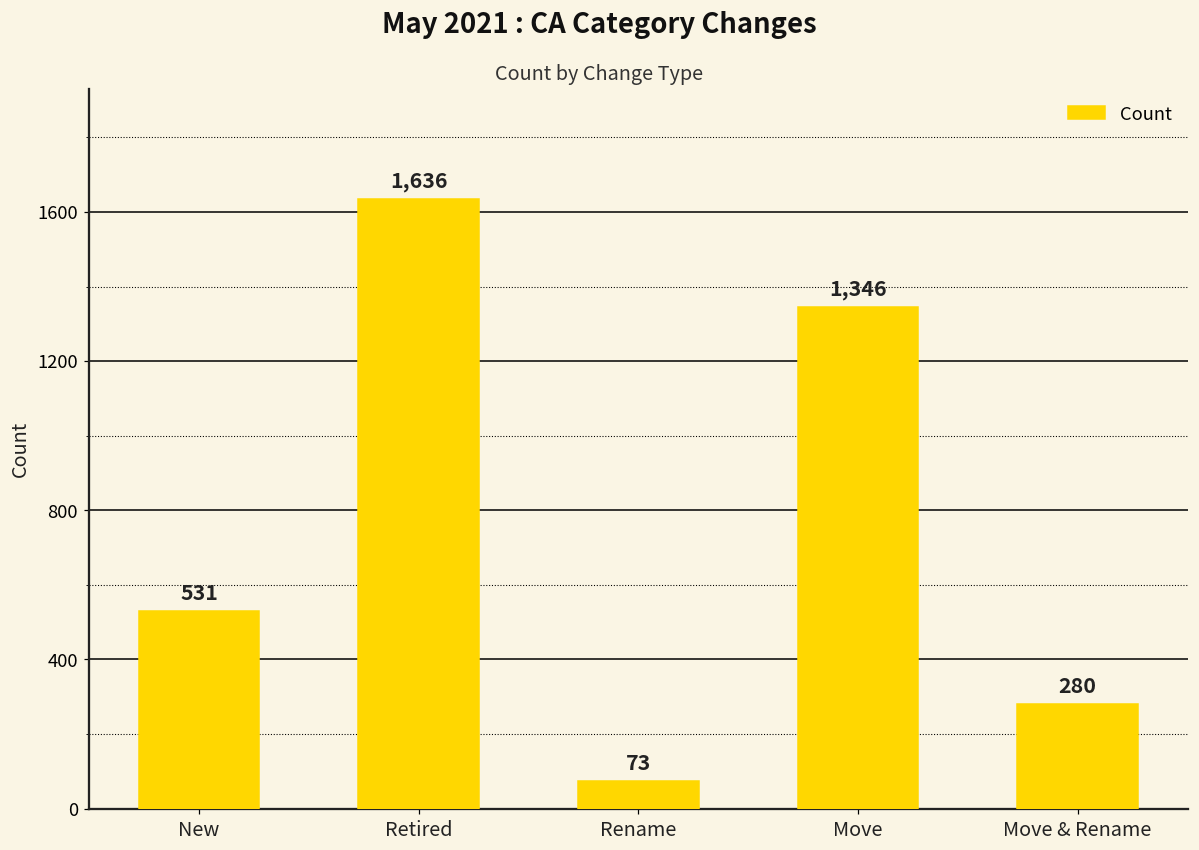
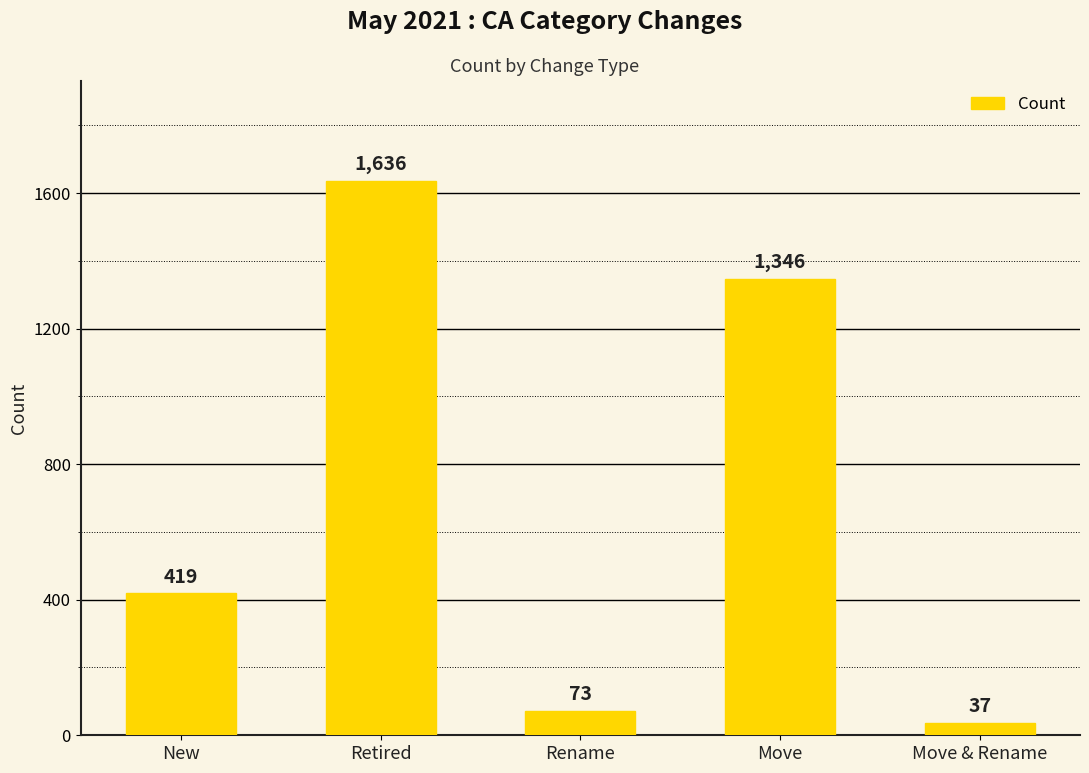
New: 531 -> 419
Move & Rename: 280 -> 37
